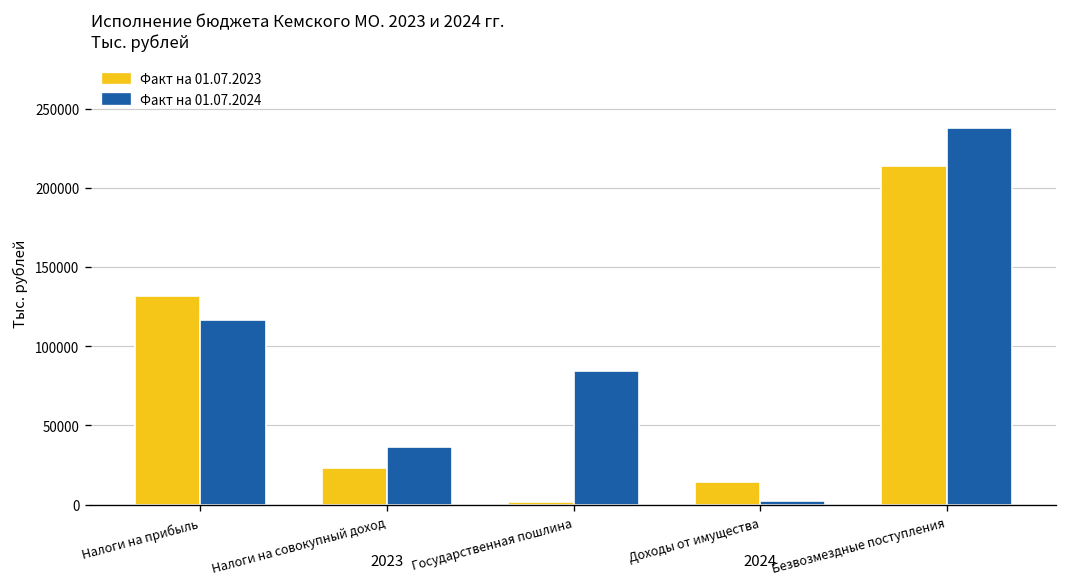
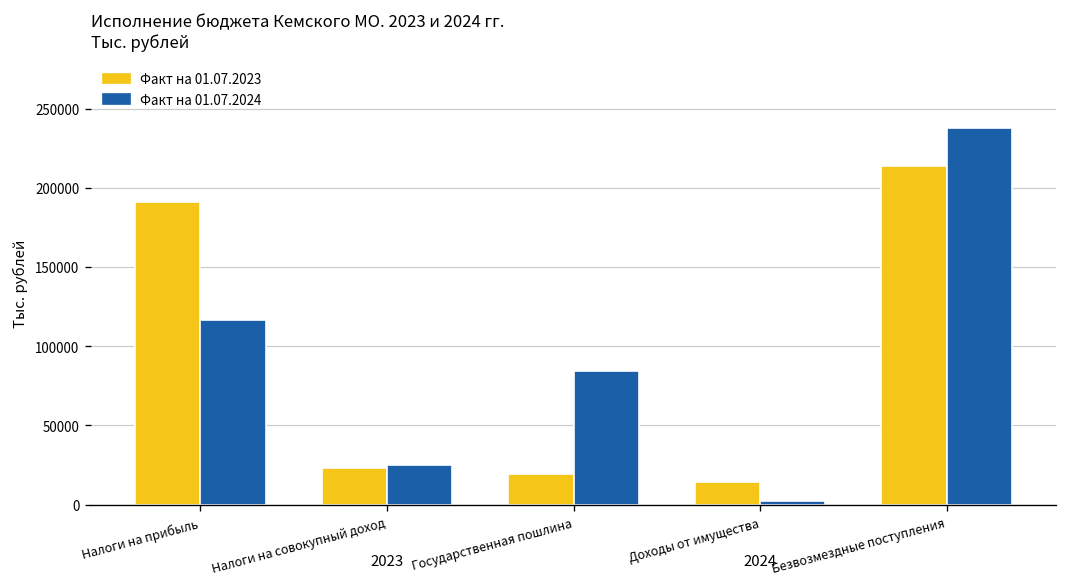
Факт на 01.07.2023, Налоги на прибыль: 132000 -> 191000
Факт на 01.07.2024, Налоги на совокупный доход: 36000 -> 25000
Факт на 01.07.2023, Государственная пошлина: 1000 -> 19000
